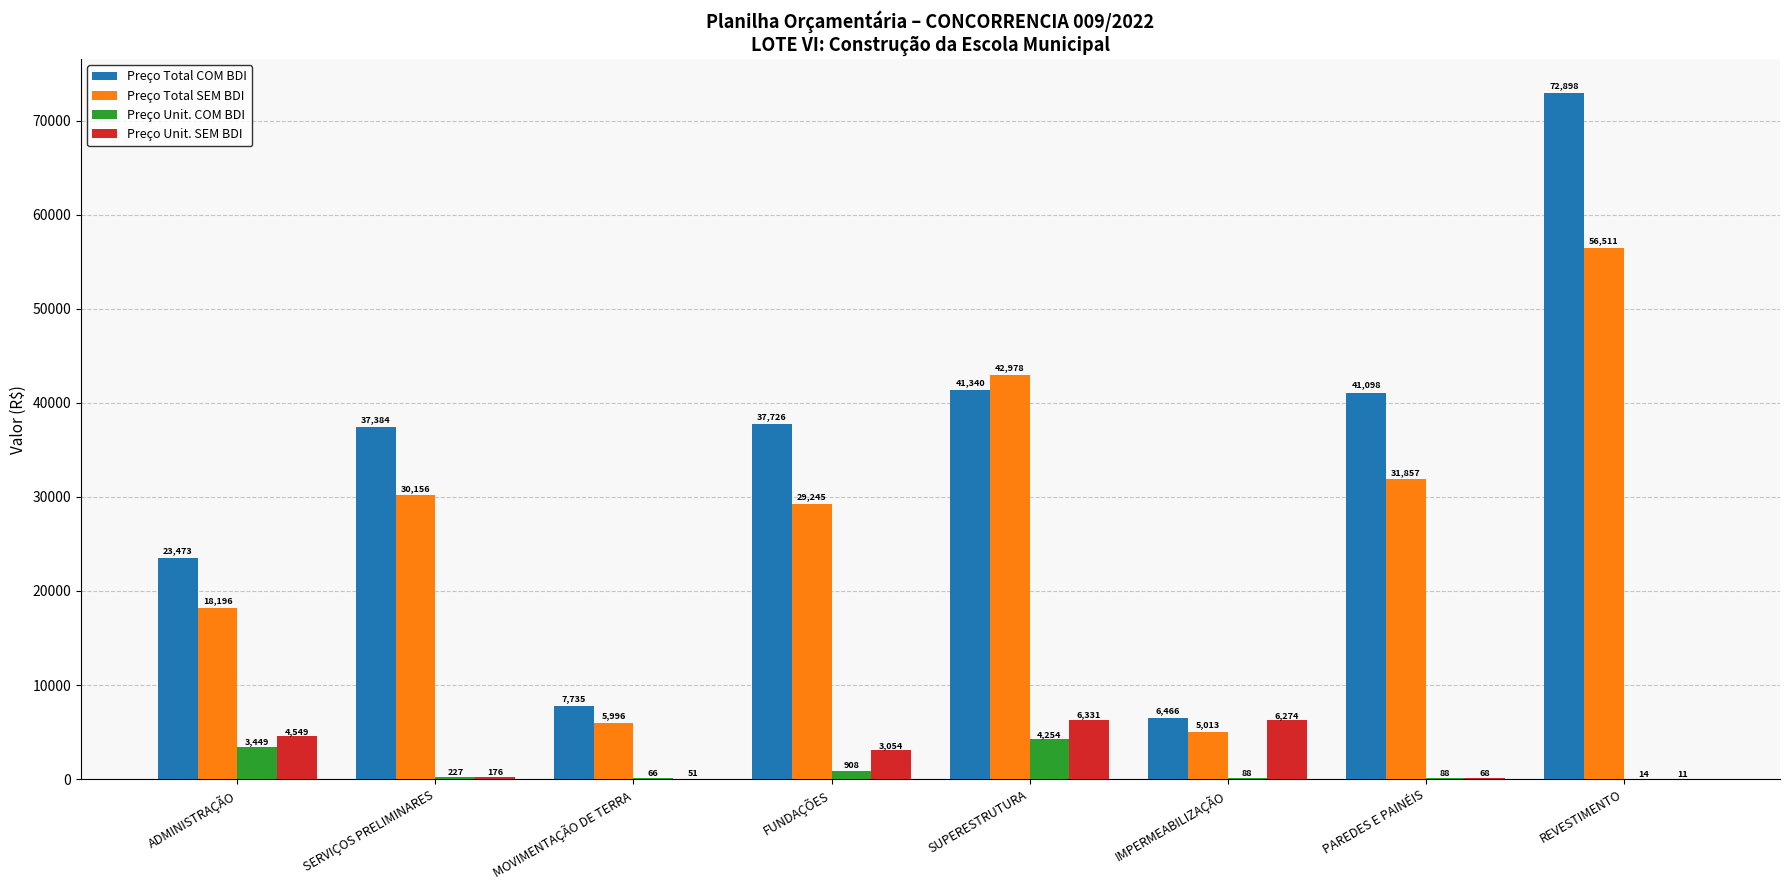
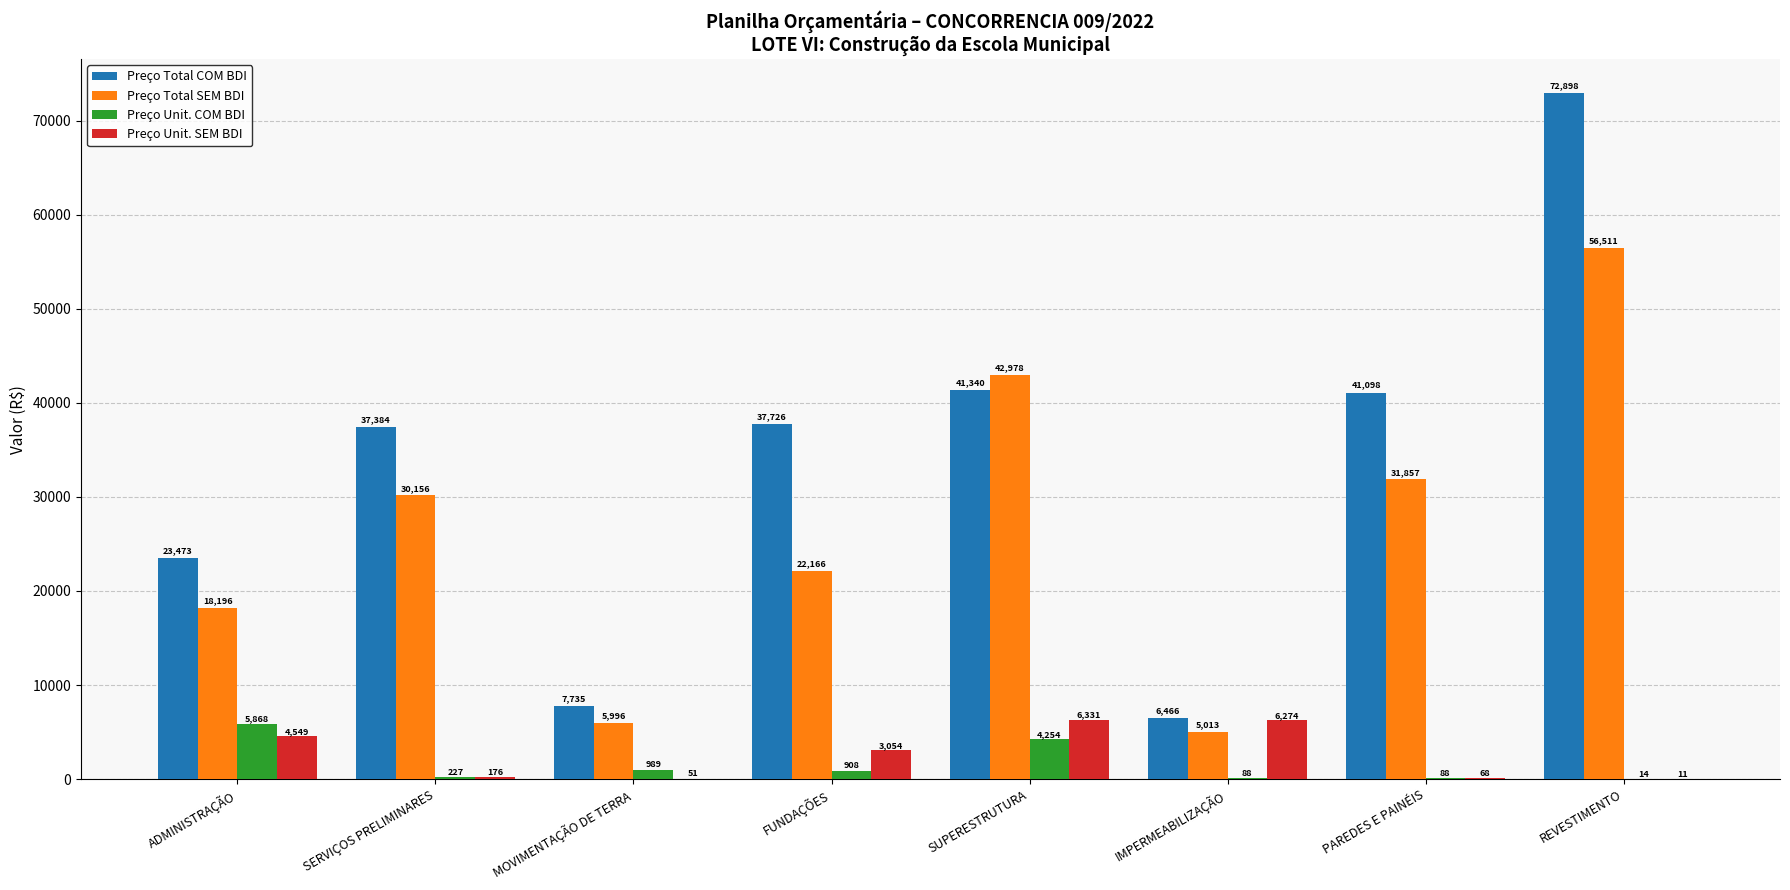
Preço Unit. COM BDI, ADMINISTRAÇÃO: 3,449 -> 5,868
Preço Unit. COM BDI, MOVIMENTAÇÃO DE TERRA: 66 -> 989
Preço Total SEM BDI, FUNDAÇÕES: 29,245 -> 22,166
